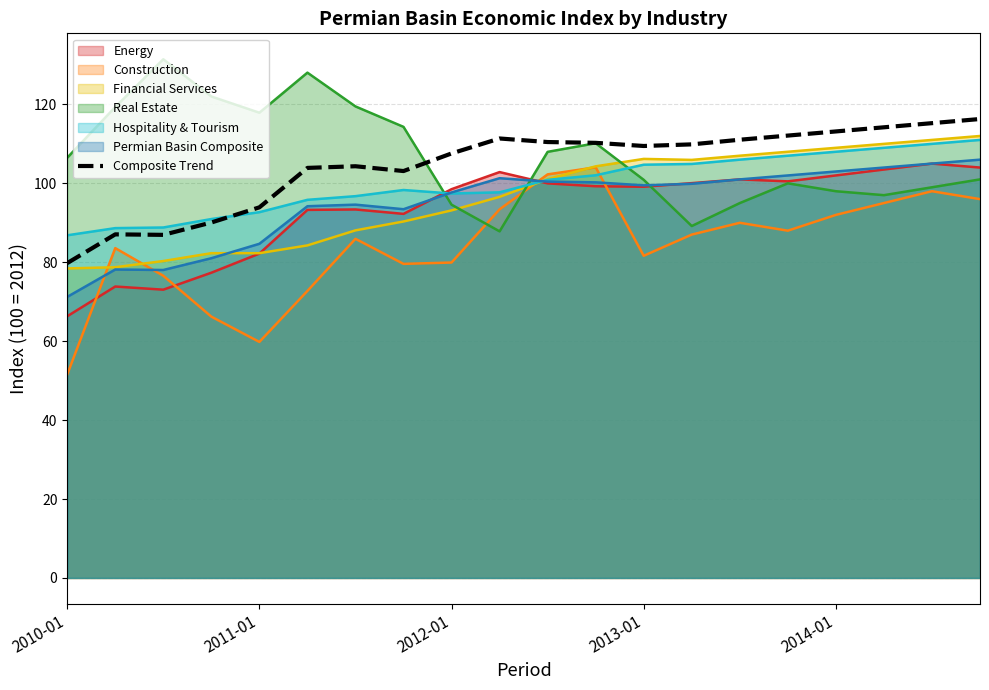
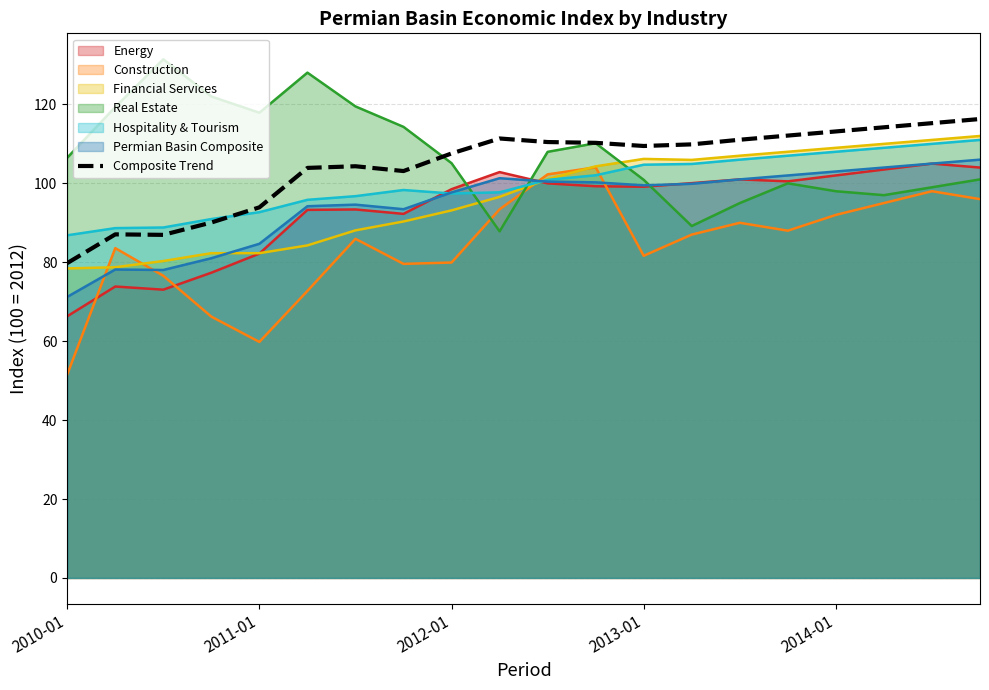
Real Estate, 2012-01: 95 -> 105
